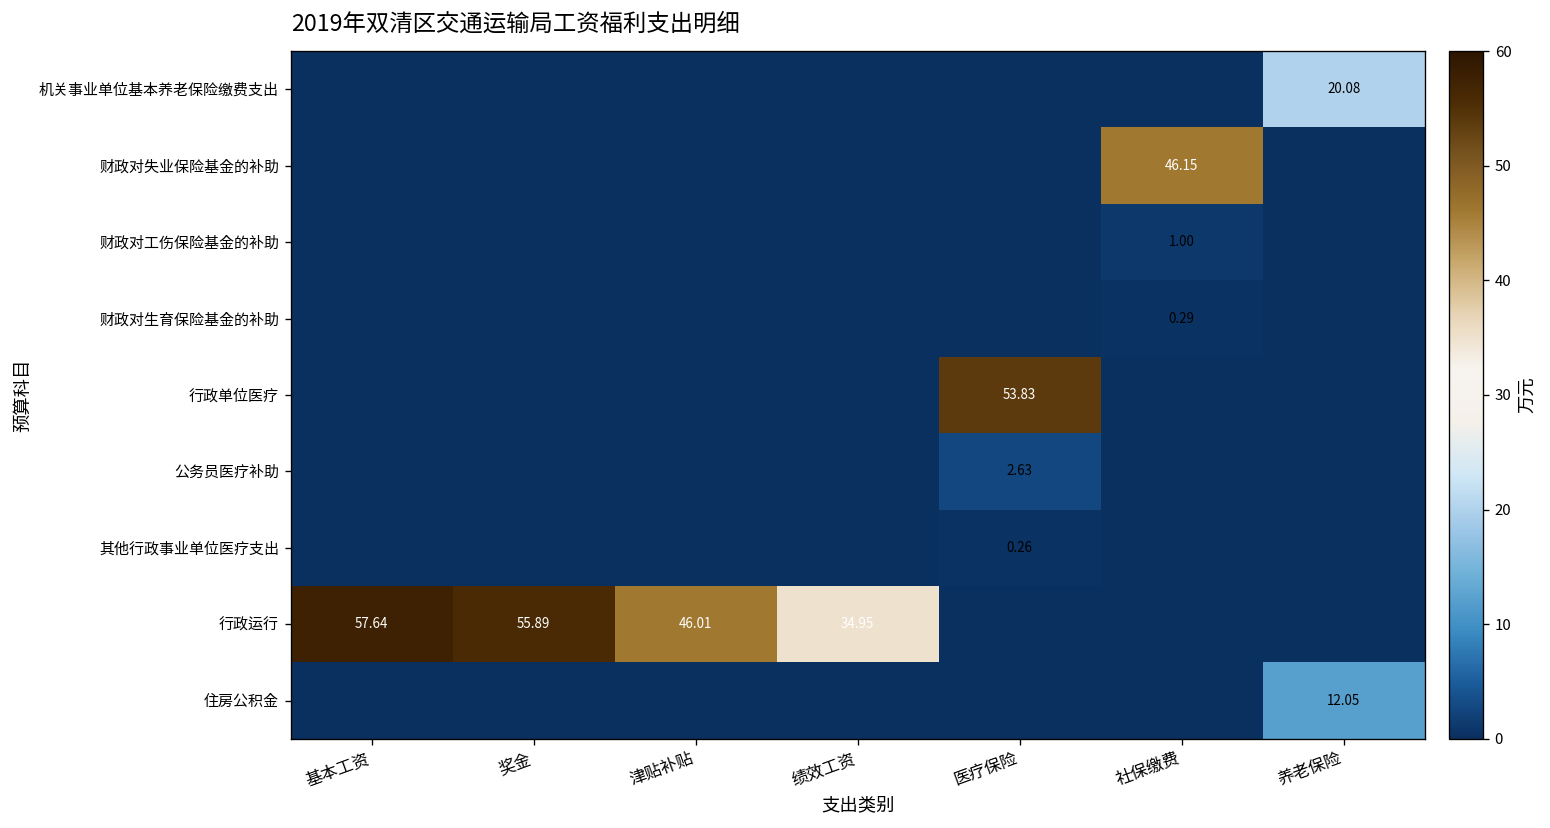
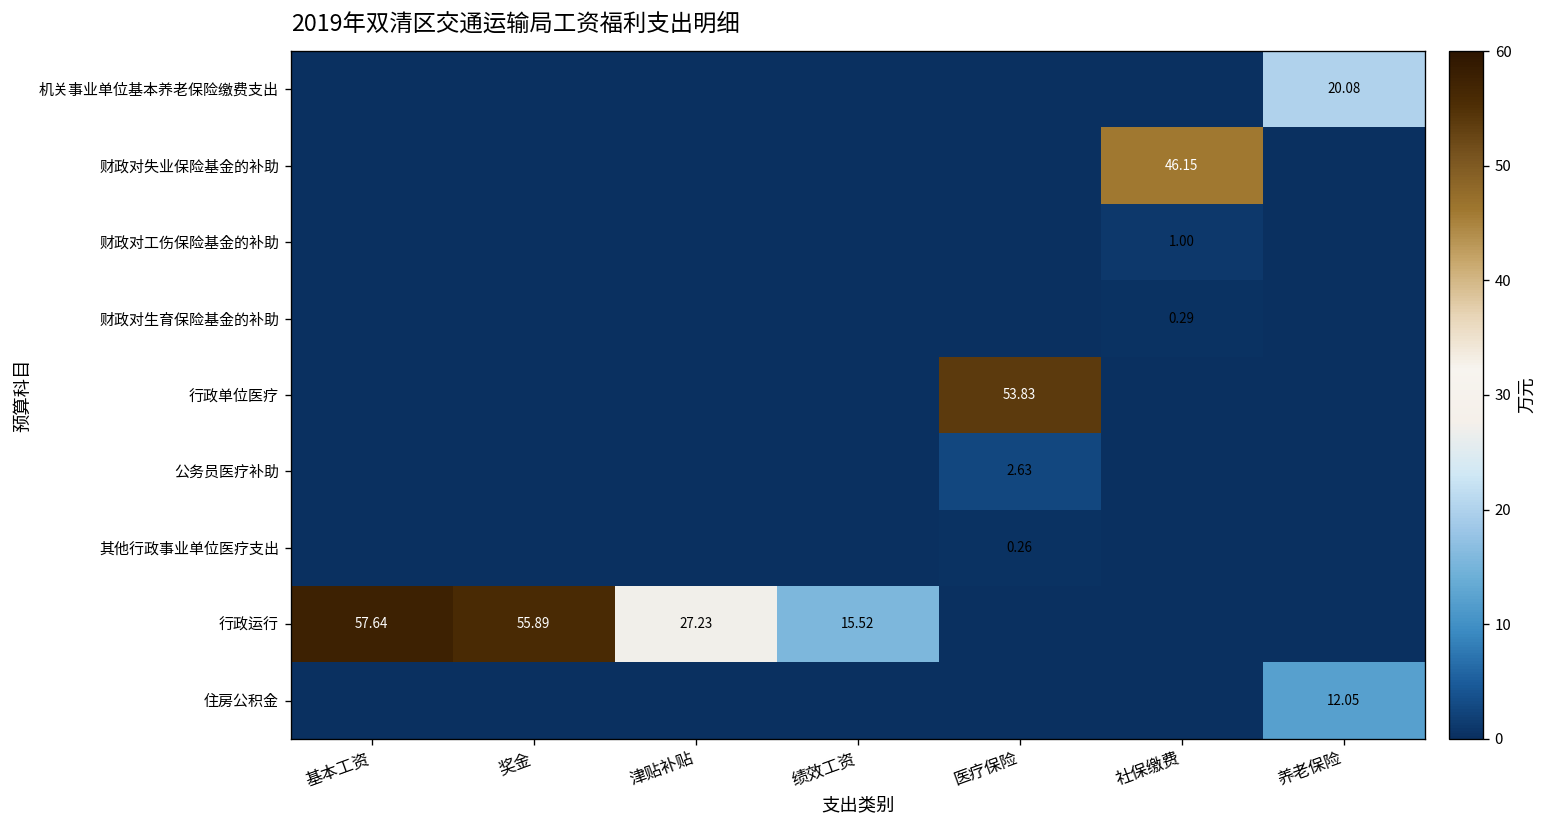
行政运行, 津贴补贴: 46.01 -> 27.23
行政运行, 绩效工资: 34.95 -> 15.52
